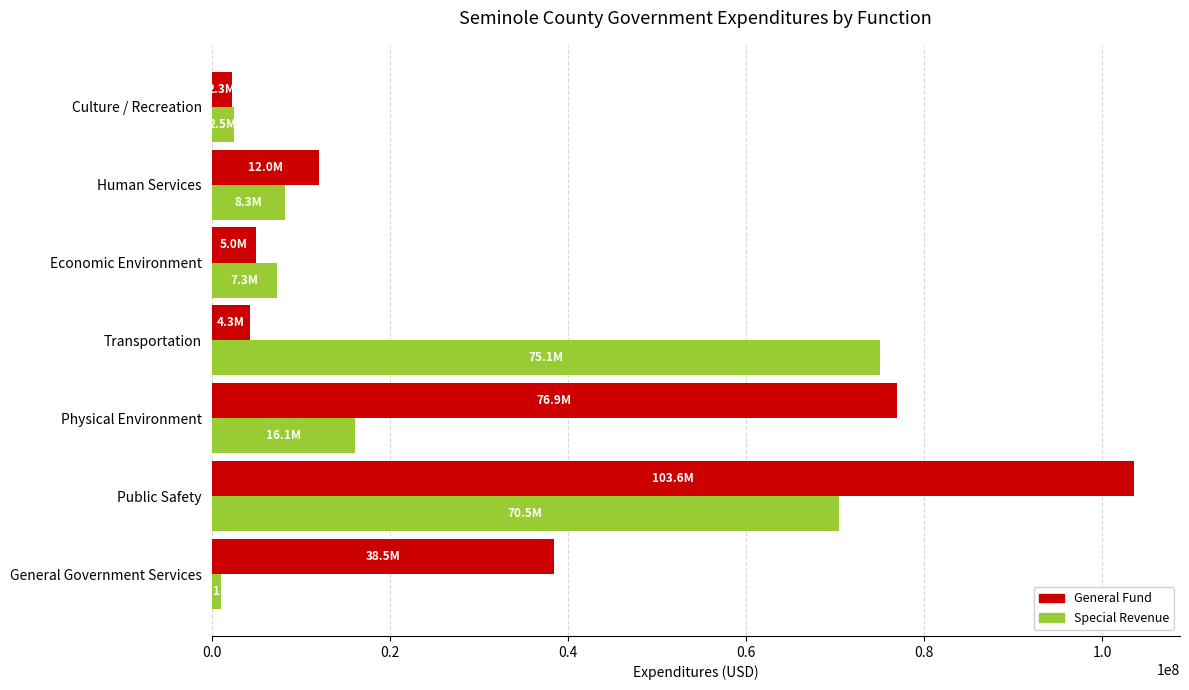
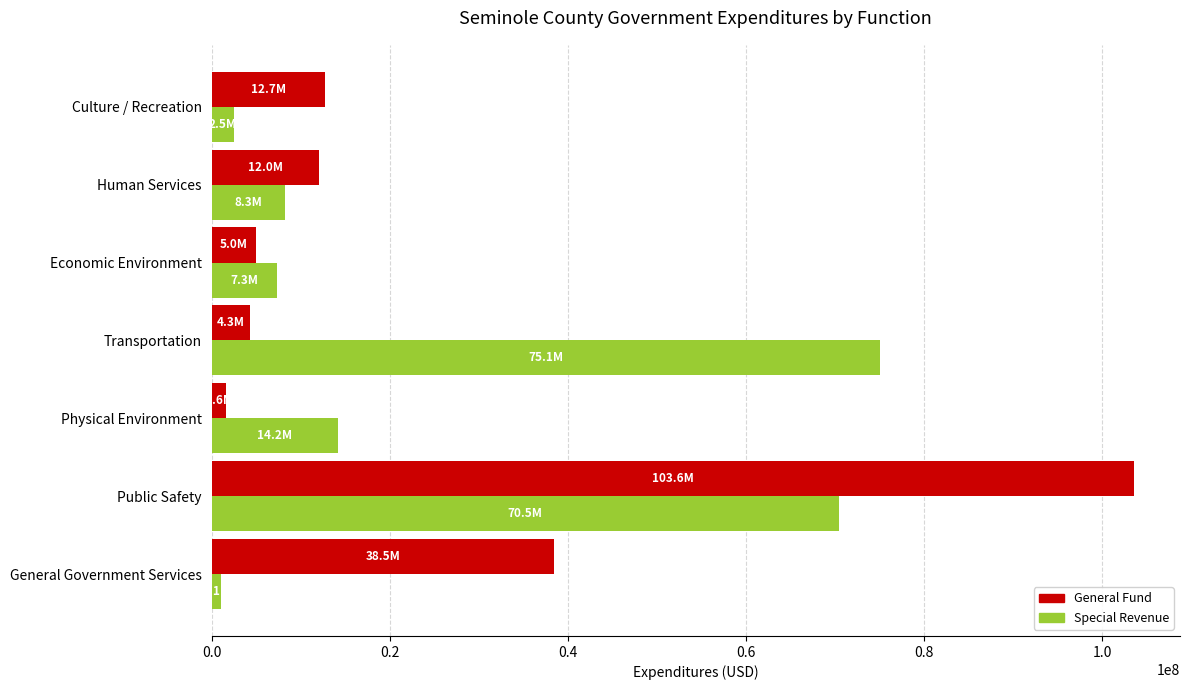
General Fund, Culture / Recreation: 2.3M -> 12.7M
General Fund, Physical Environment: 77000000 -> 2000000
Special Revenue, Physical Environment: 16.1M -> 14.2M
